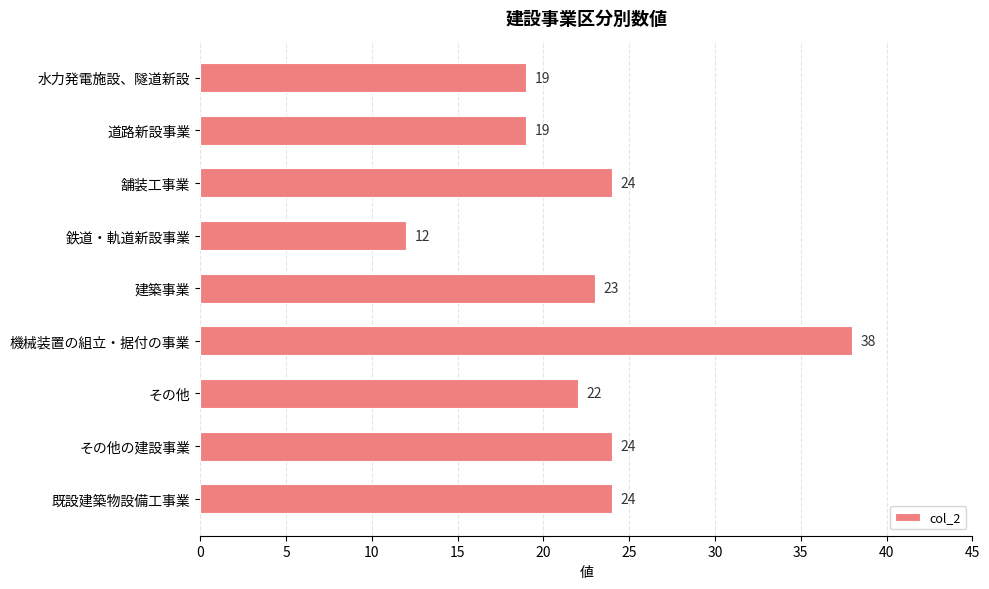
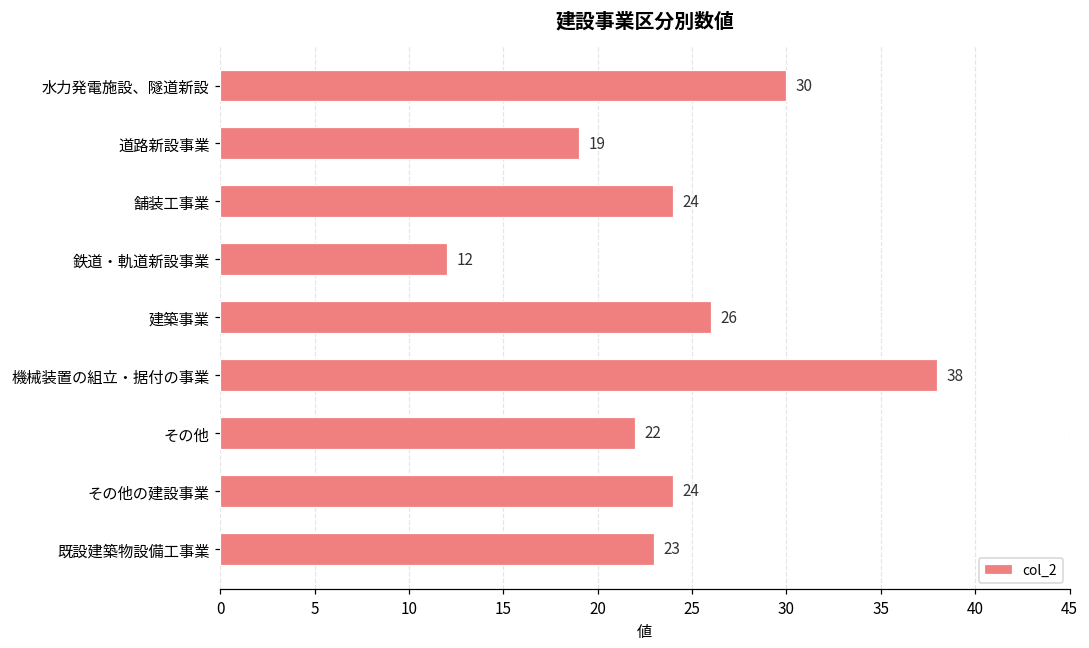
水力発電施設、隧道新設: 19 -> 30
建築事業: 23 -> 26
既設建築物設備工事業: 24 -> 23
